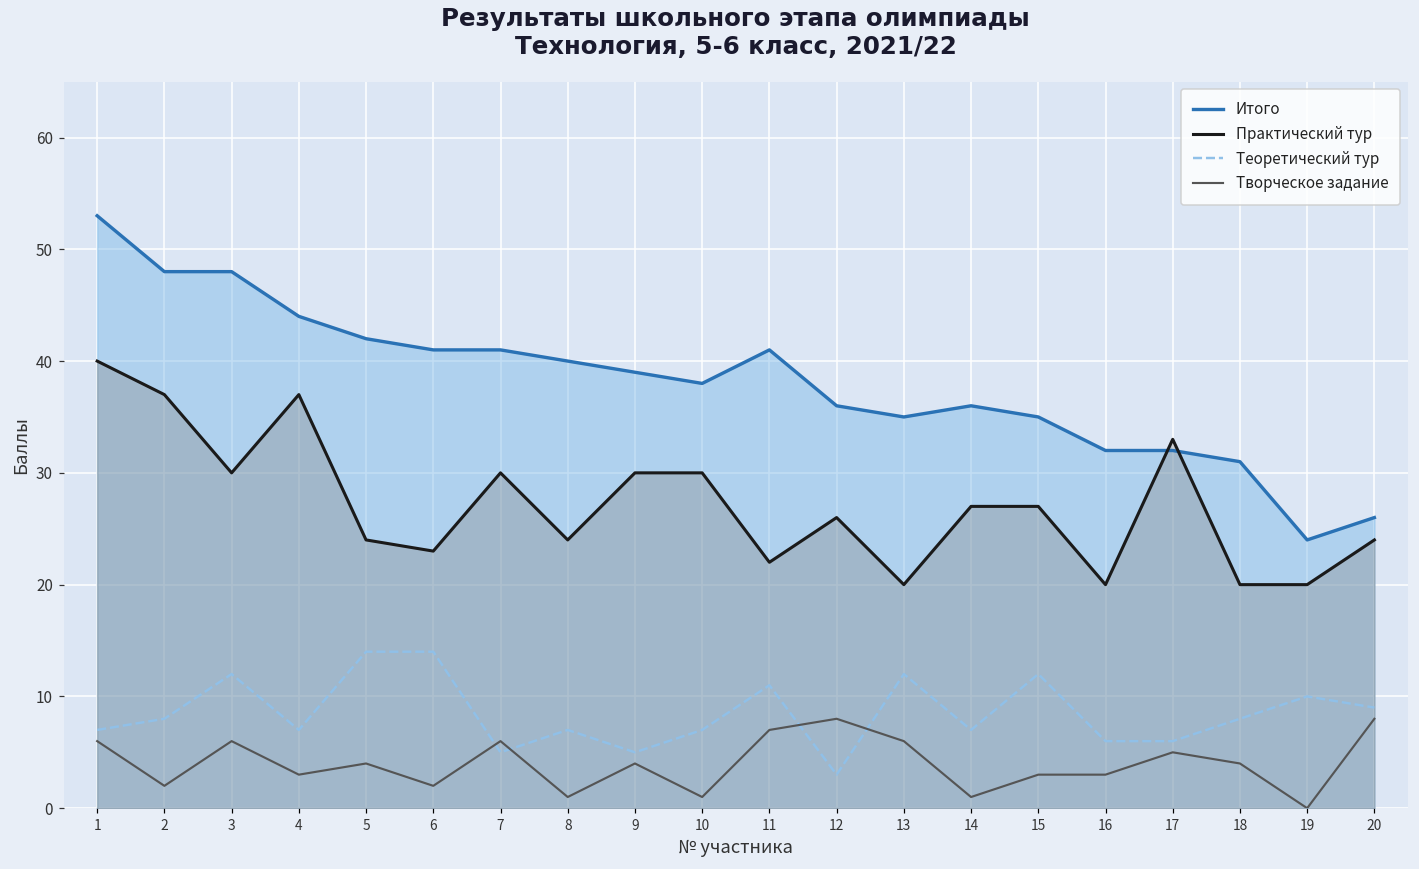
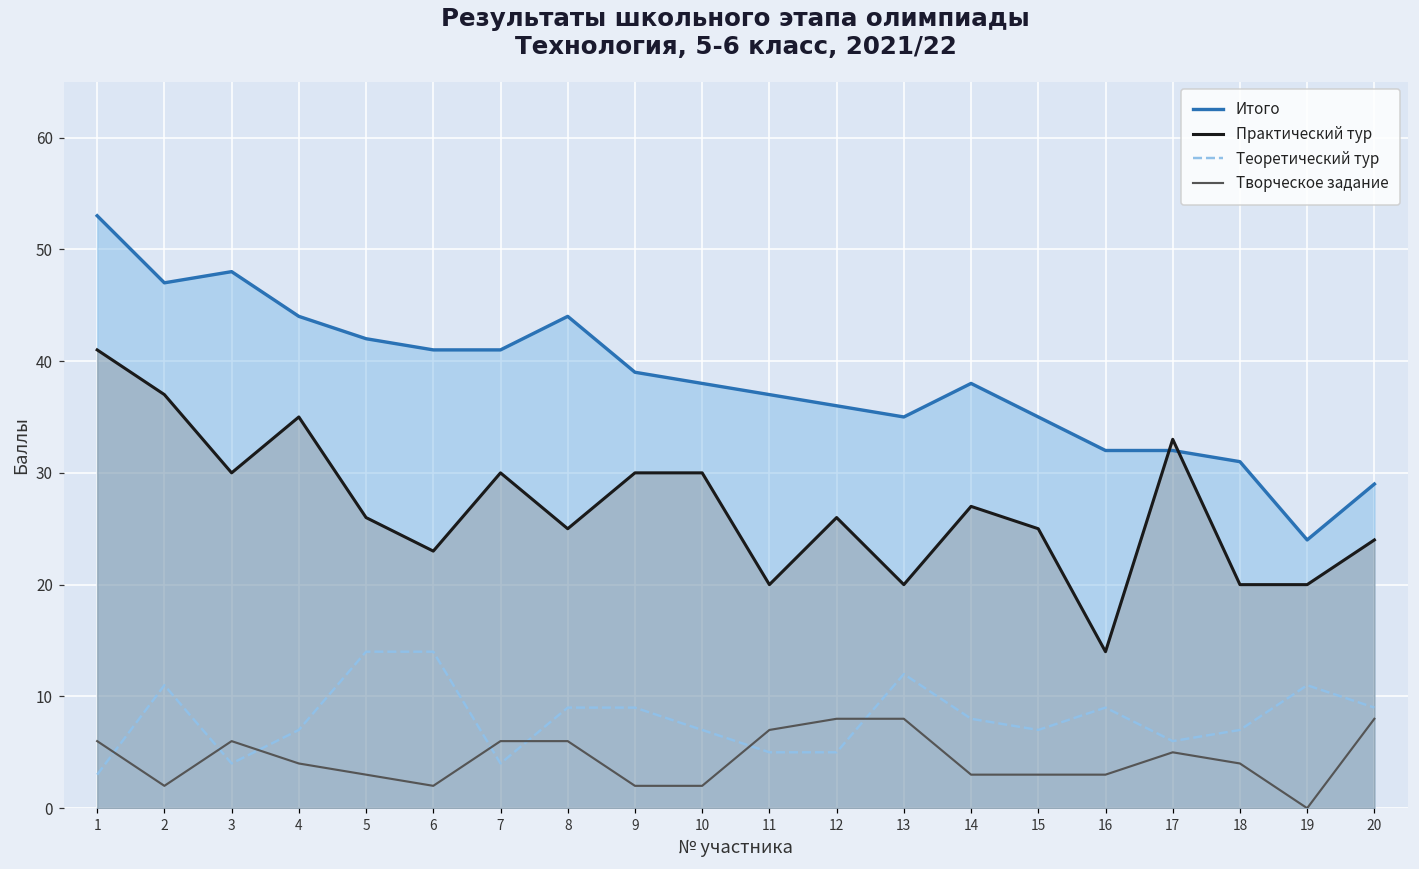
Практический тур, 1: 40 -> 41
Теоретический тур, 1: 7 -> 3
Итого, 2: 48 -> 47
Теоретический тур, 2: 8 -> 11
Теоретический тур, 3: 12 -> 4
Практический тур, 4: 37 -> 35
Творческое задание, 4: 3 -> 4
Практический тур, 5: 24 -> 26
Творческое задание, 5: 4 -> 3
Теоретический тур, 7: 5 -> 4
Итого, 8: 40 -> 44
Практический тур, 8: 24 -> 25
Теоретический тур, 8: 7 -> 9
Творческое задание, 8: 1 -> 6
Теоретический тур, 9: 5 -> 9
Творческое задание, 9: 4 -> 2
Творческое задание, 10: 1 -> 2
Итого, 11: 41 -> 37
Практический тур, 11: 22 -> 20
Теоретический тур, 11: 11 -> 5
Теоретический тур, 12: 3 -> 5
Творческое задание, 13: 6 -> 8
Итого, 14: 36 -> 38
Теоретический тур, 14: 7 -> 8
Творческое задание, 14: 1 -> 3
Практический тур, 15: 27 -> 25
Теоретический тур, 15: 12 -> 7
Практический тур, 16: 20 -> 14
Теоретический тур, 16: 6 -> 9
Теоретический тур, 18: 8 -> 7
Теоретический тур, 19: 10 -> 11
Итого, 20: 26 -> 29
